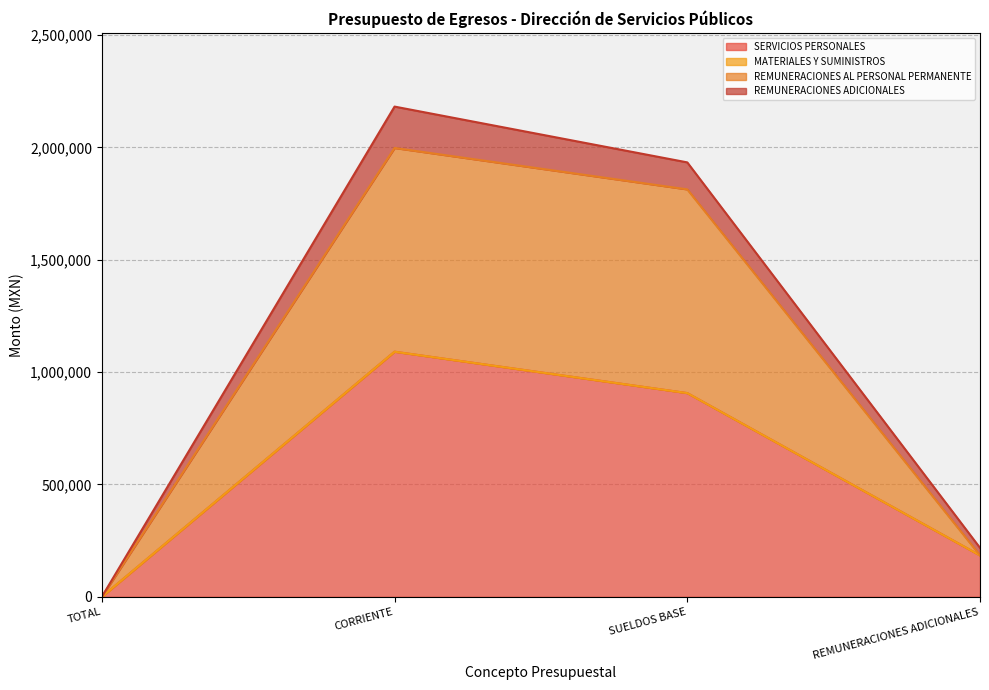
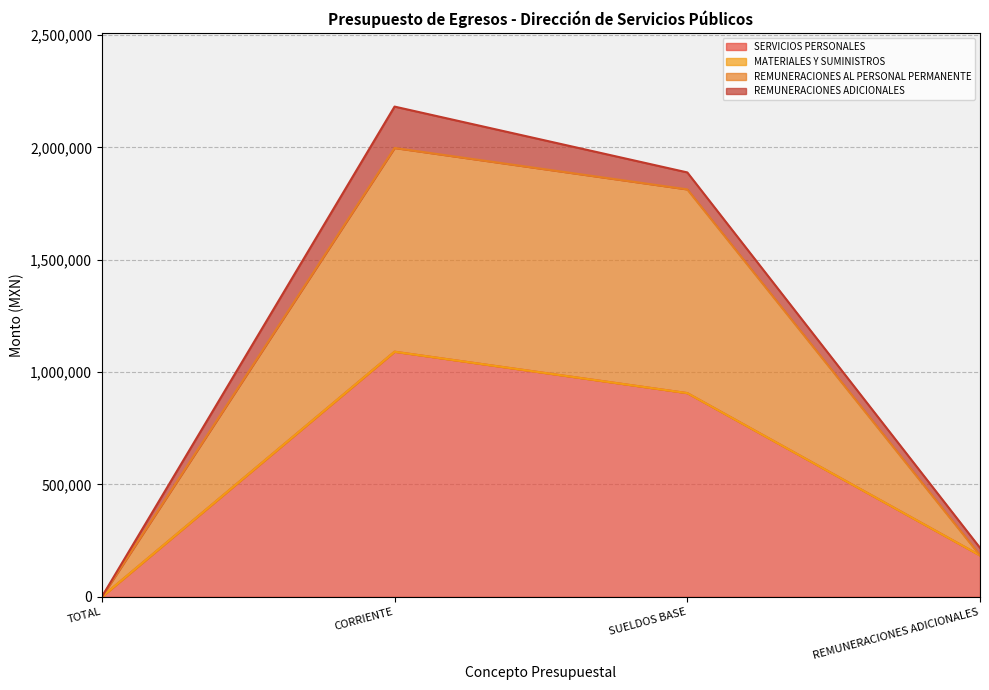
REMUNERACIONES ADICIONALES, SUELDOS BASE: 120,000 -> 80,000
